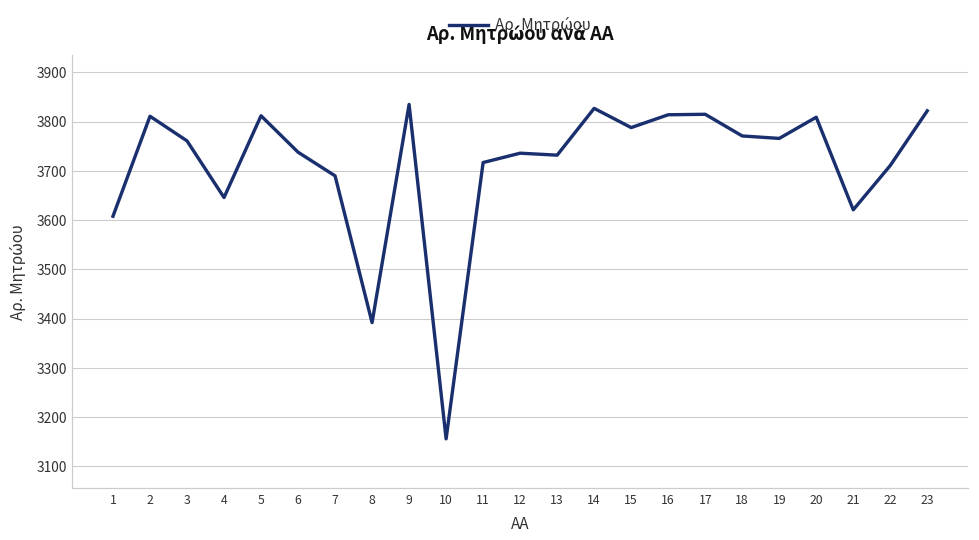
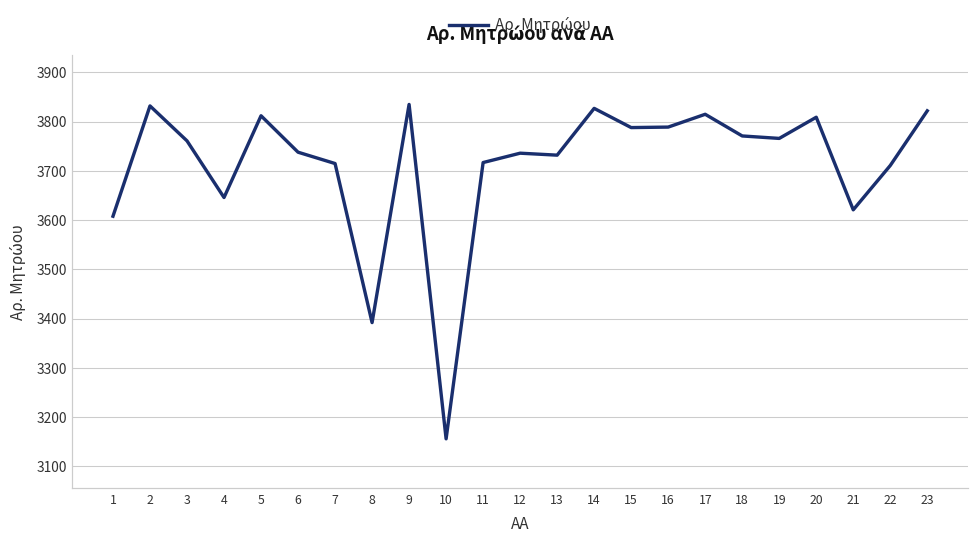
2: 3810 -> 3830
7: 3690 -> 3720
16: 3810 -> 3790
